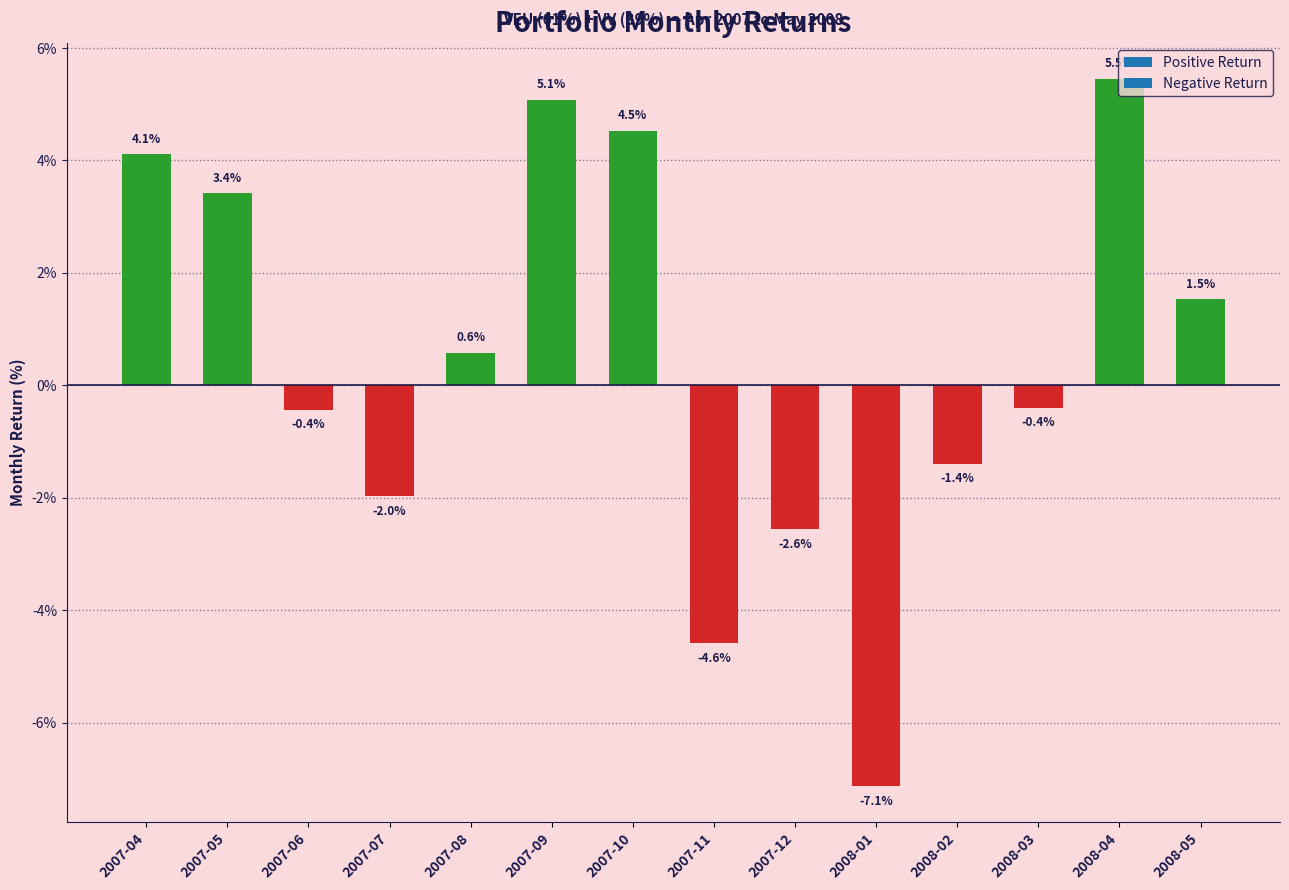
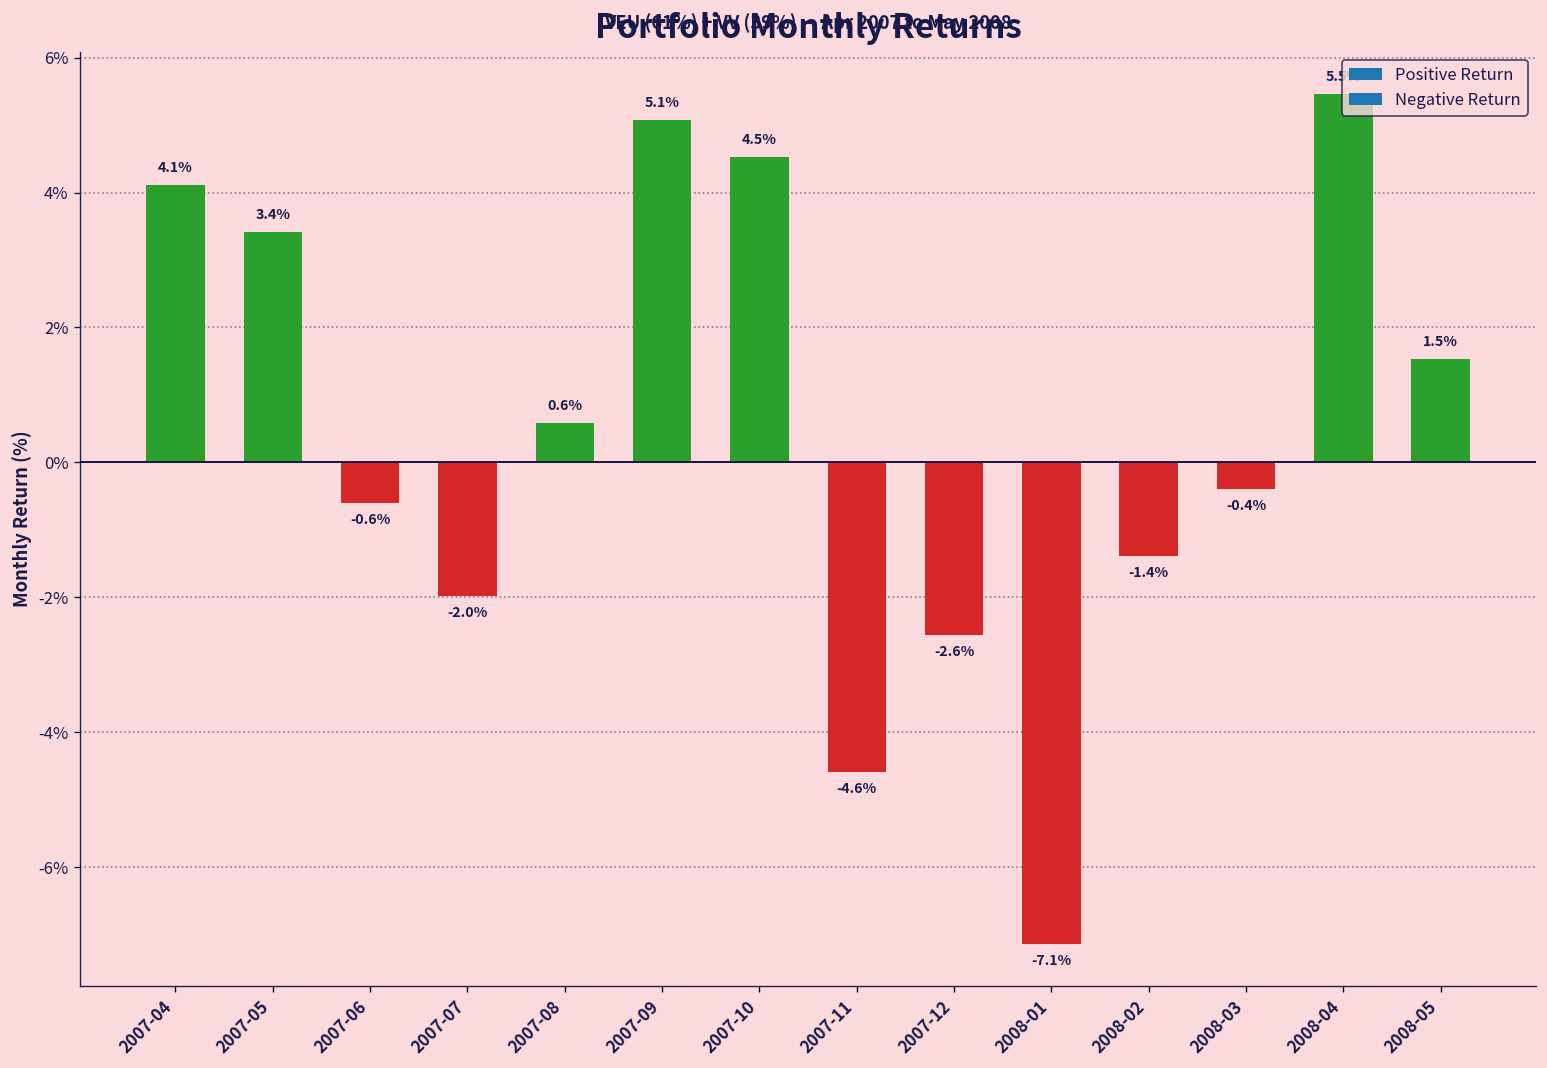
2007-06: -0.4% -> -0.6%
